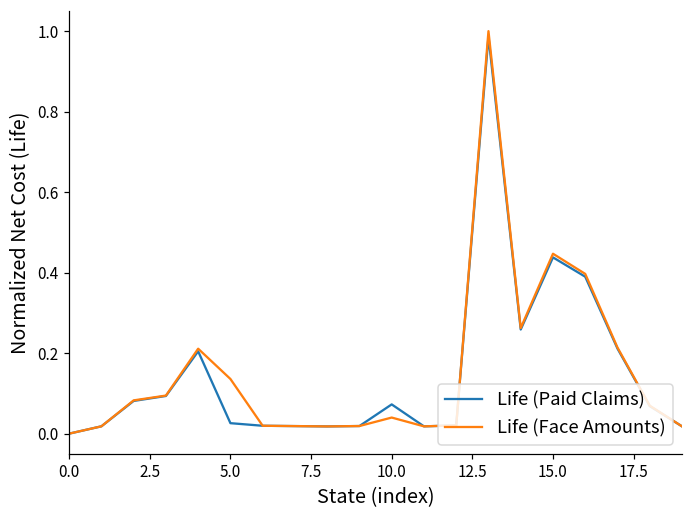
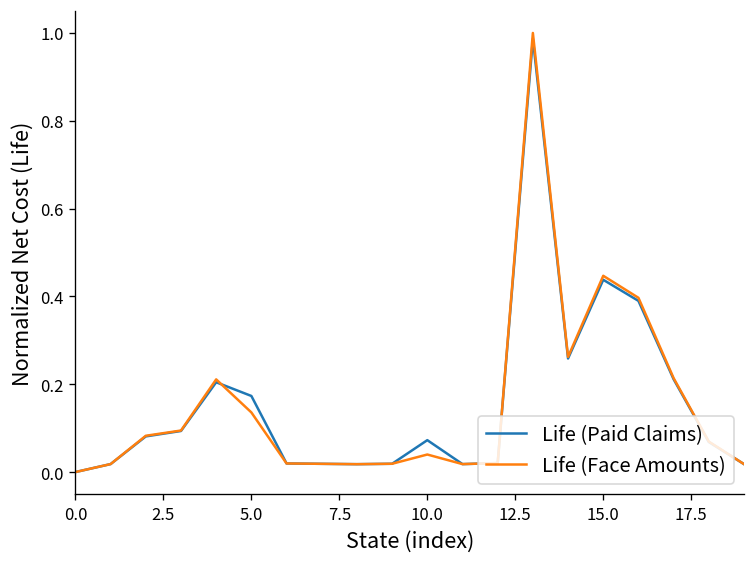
Life (Paid Claims), 5.0: 0.03 -> 0.17
